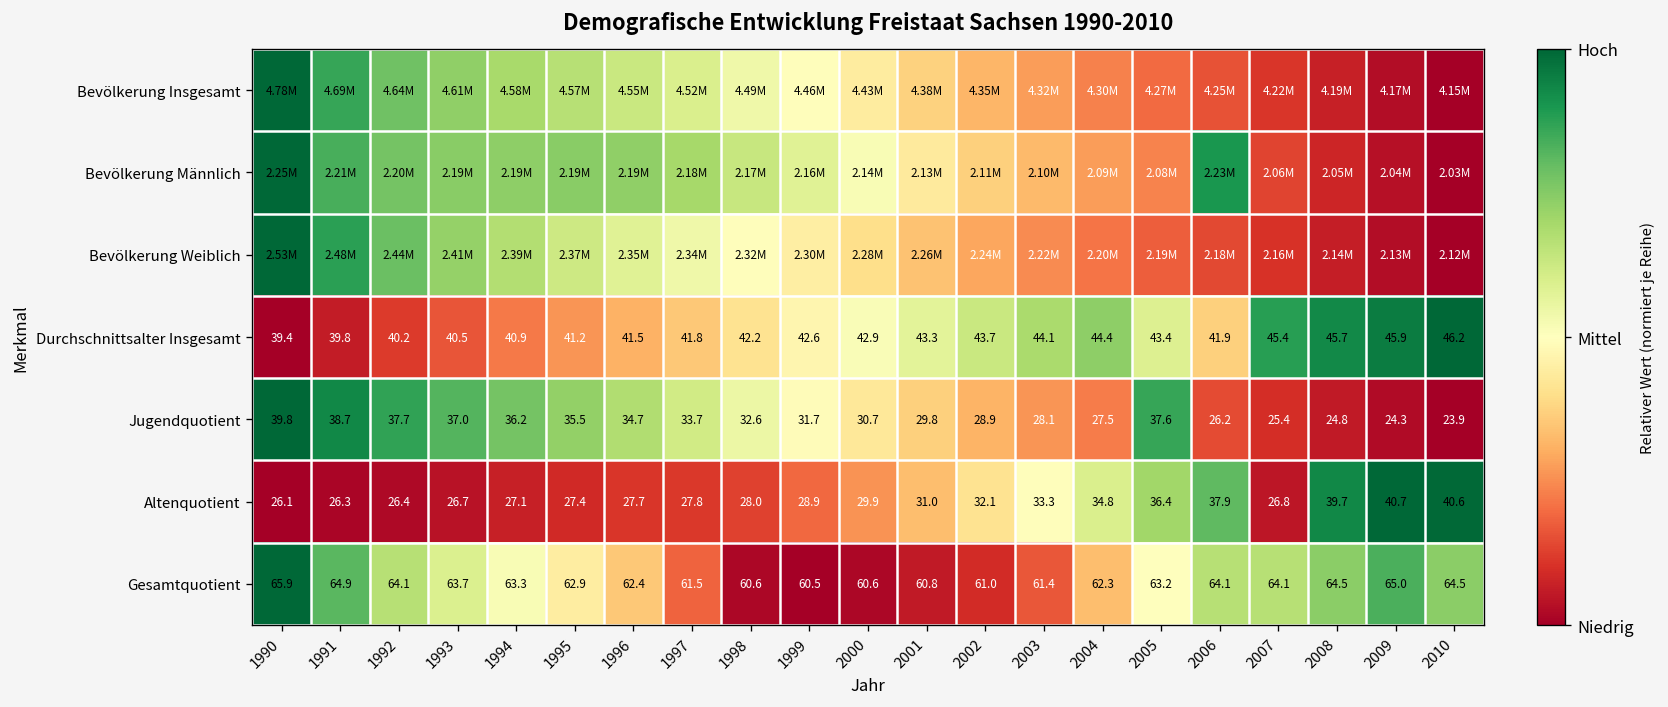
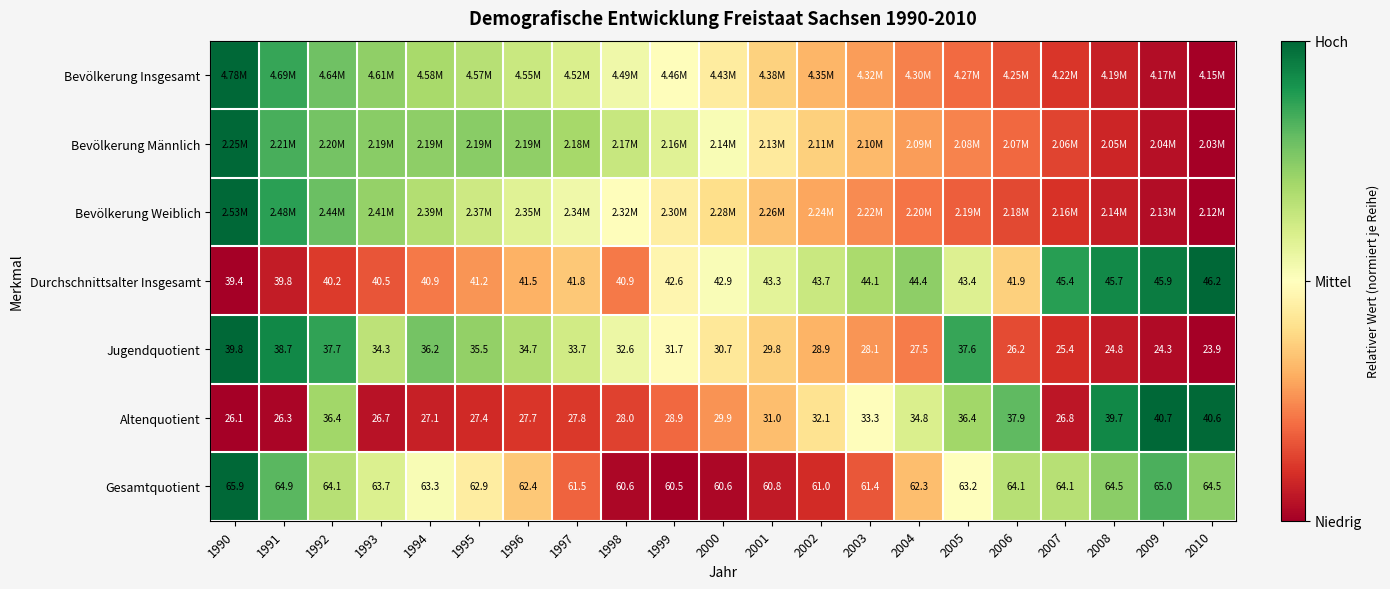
Bevölkerung Männlich, 2006: 2.23M -> 2.07M
Durchschnittsalter Insgesamt, 1998: 42.2 -> 40.9
Jugendquotient, 1993: 37.0 -> 34.3
Altenquotient, 1992: 26.4 -> 36.4
